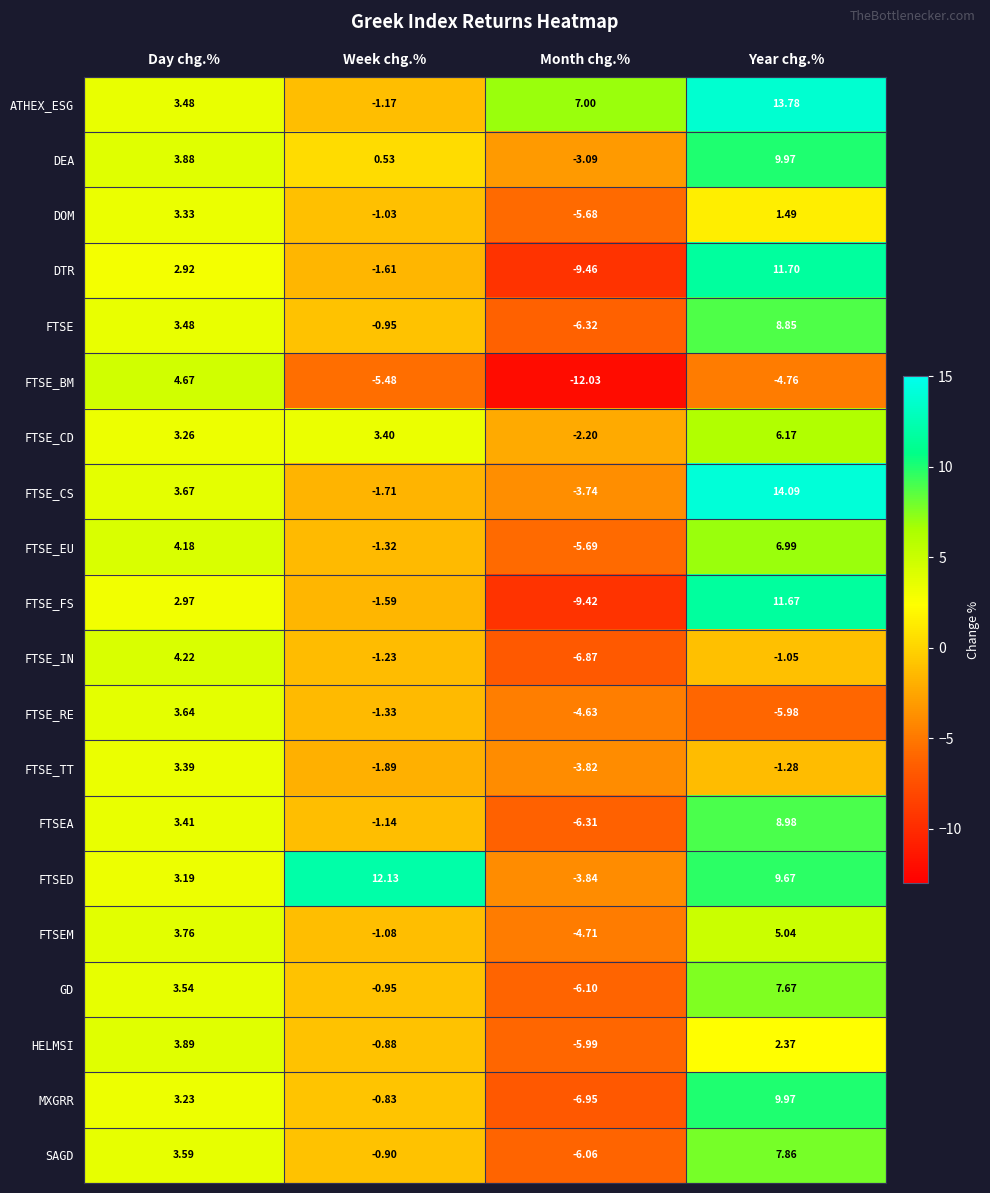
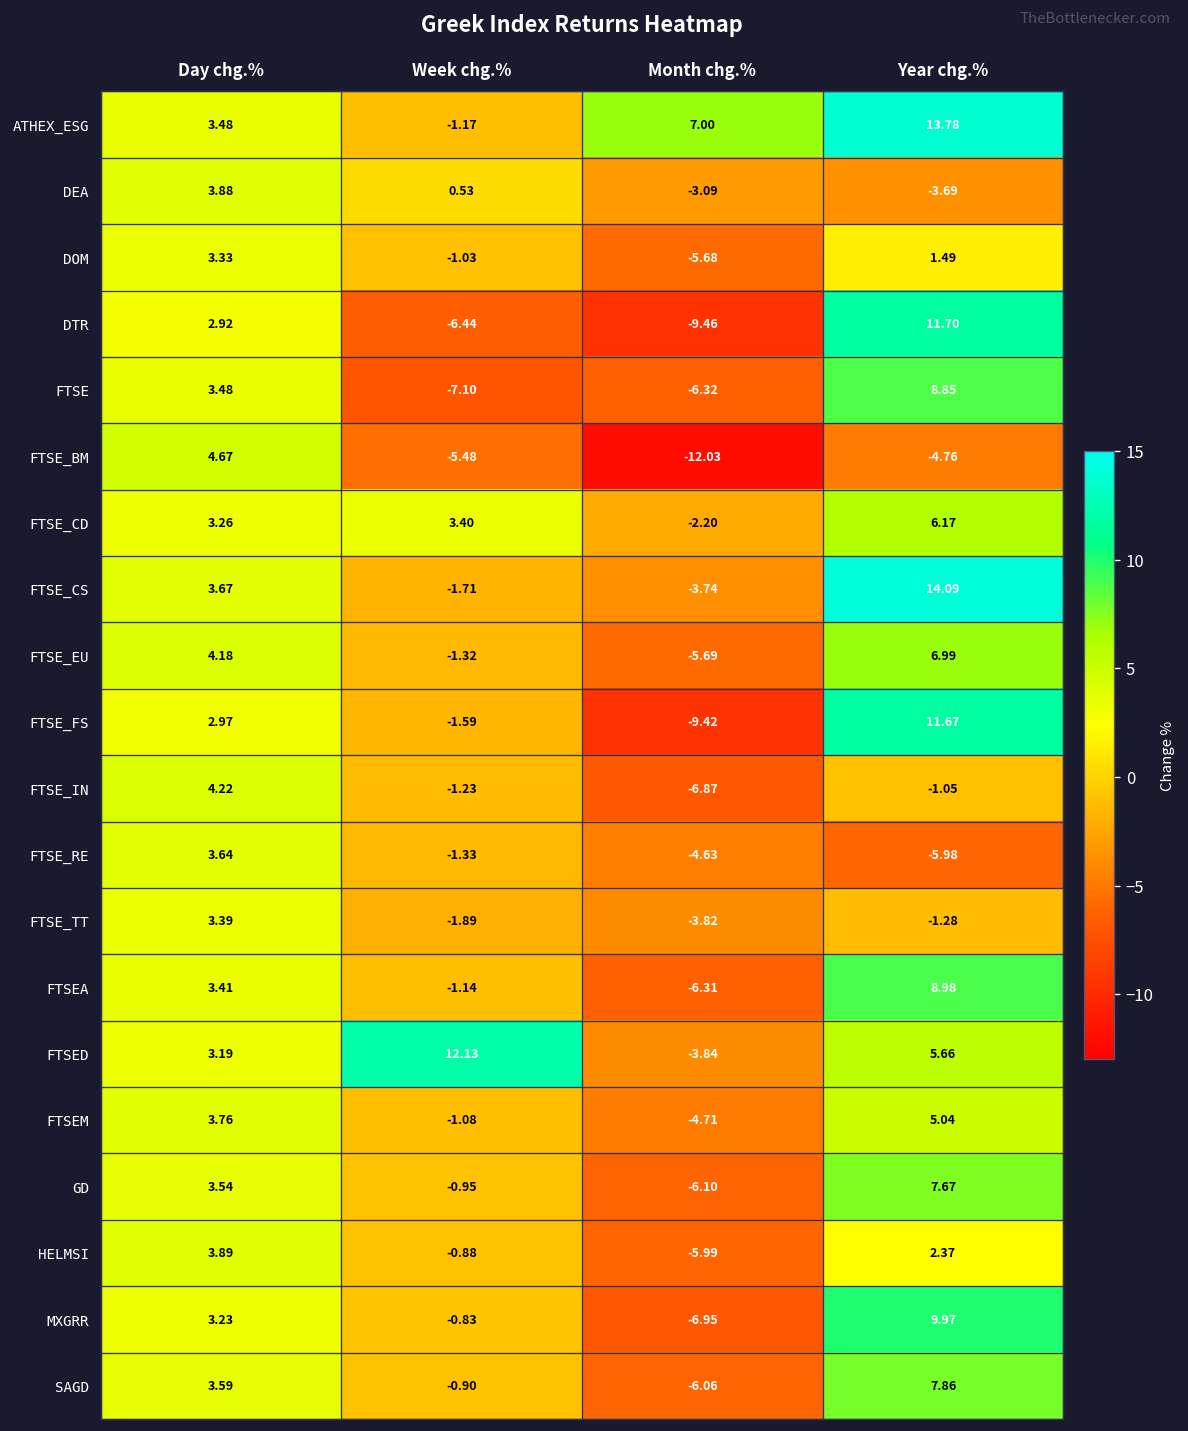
DEA, Year chg.%: 9.97 -> -3.69
DTR, Week chg.%: -1.61 -> -6.44
FTSE, Week chg.%: -0.95 -> -7.10
FTSED, Year chg.%: 9.67 -> 5.66
